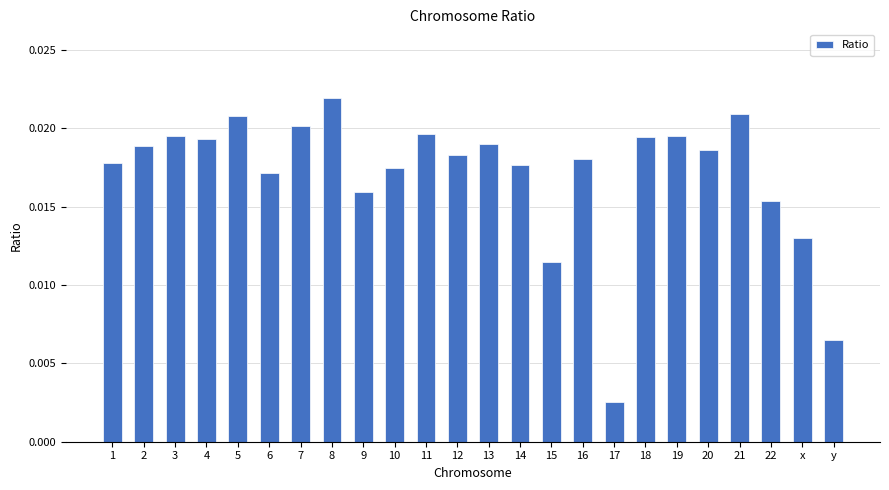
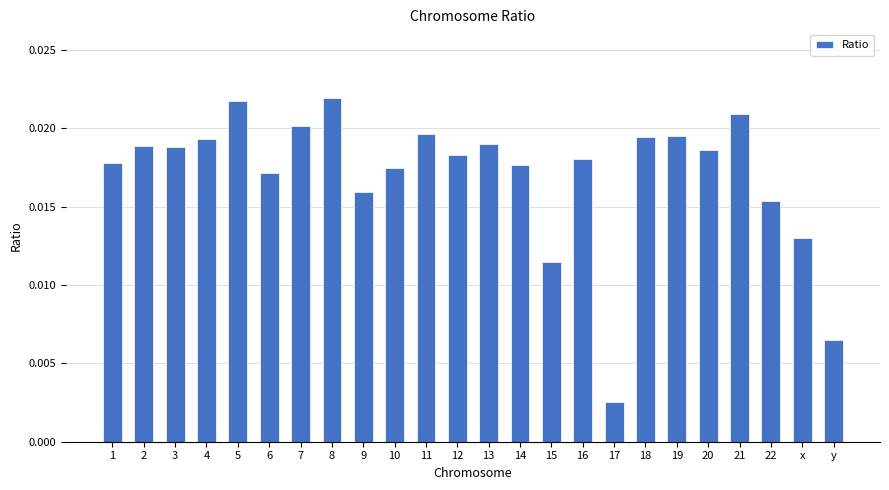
3: 0.0195 -> 0.0188
5: 0.0208 -> 0.0217
